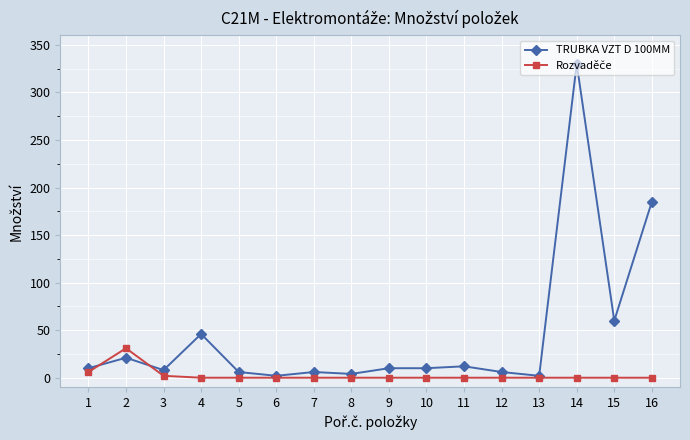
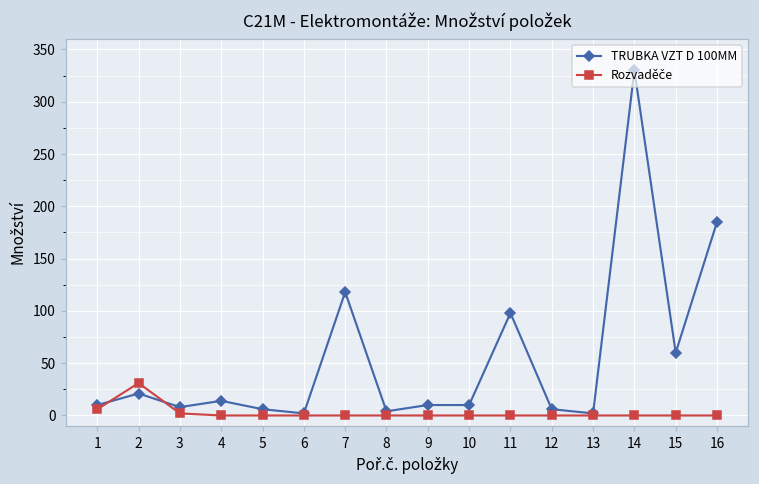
TRUBKA VZT D 100MM, 4: 50 -> 10
TRUBKA VZT D 100MM, 7: 10 -> 120
TRUBKA VZT D 100MM, 11: 10 -> 100
